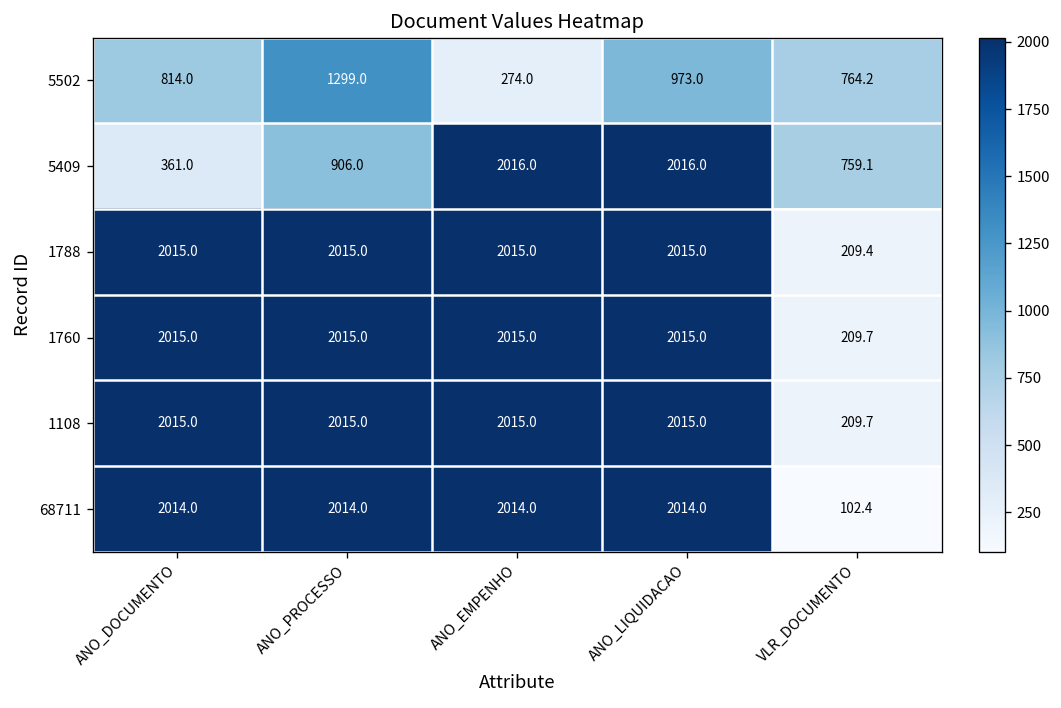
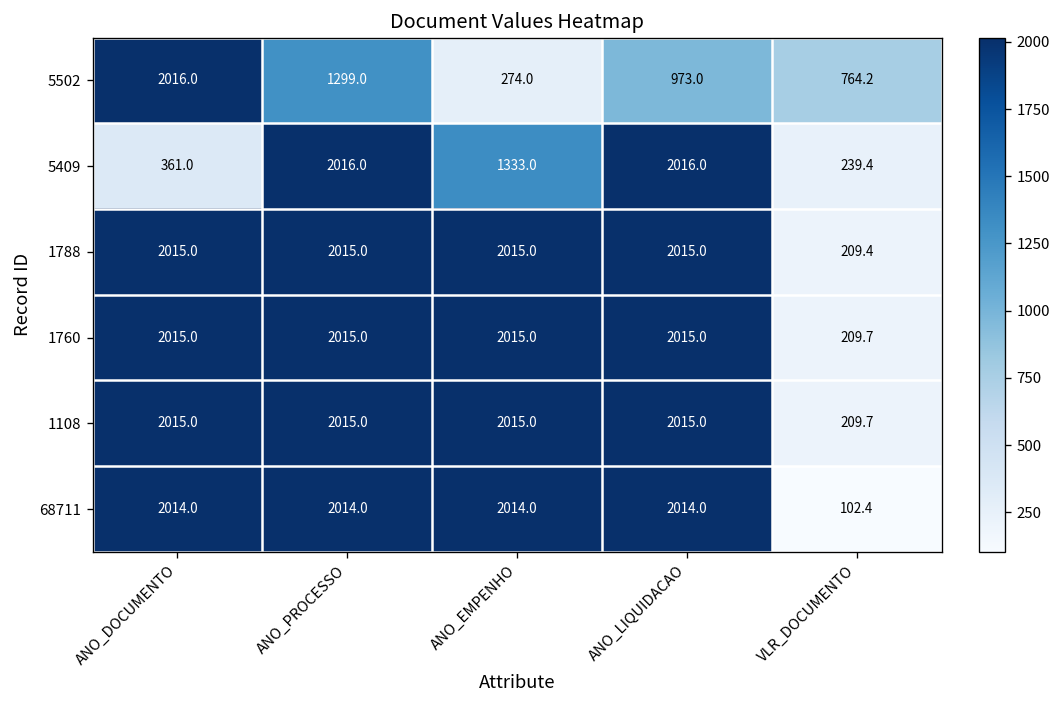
5502, ANO_DOCUMENTO: 814.0 -> 2016.0
5409, ANO_PROCESSO: 906.0 -> 2016.0
5409, ANO_EMPENHO: 2016.0 -> 1333.0
5409, VLR_DOCUMENTO: 759.1 -> 239.4
